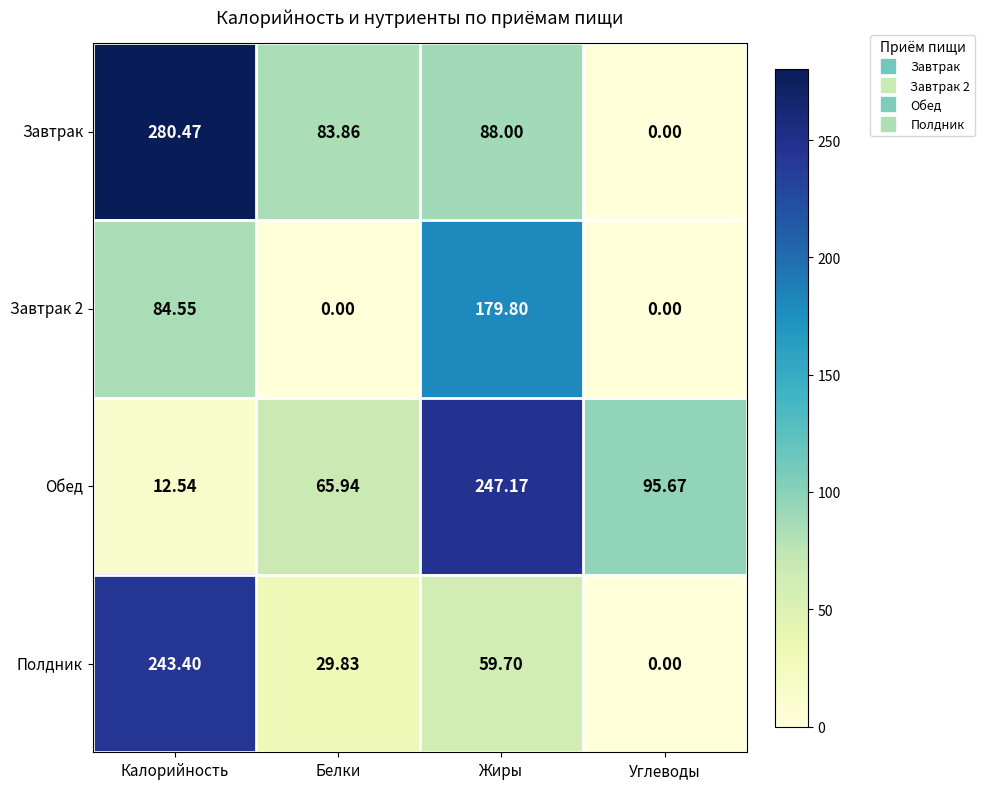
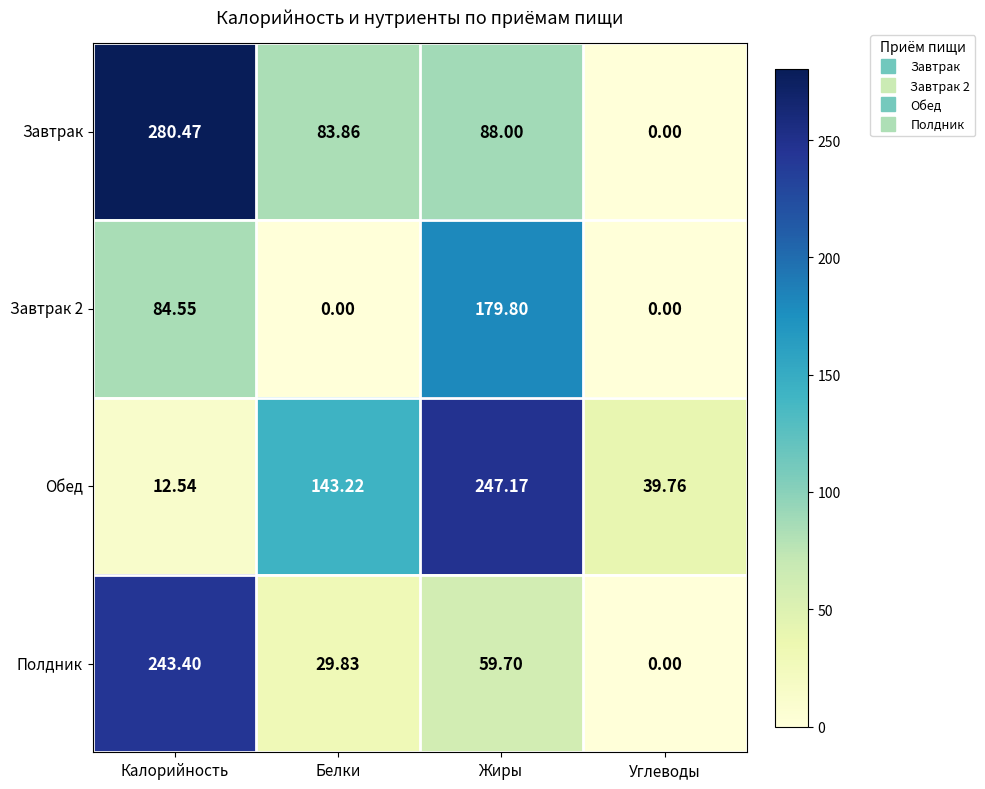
Обед, Белки: 65.94 -> 143.22
Обед, Углеводы: 95.67 -> 39.76
